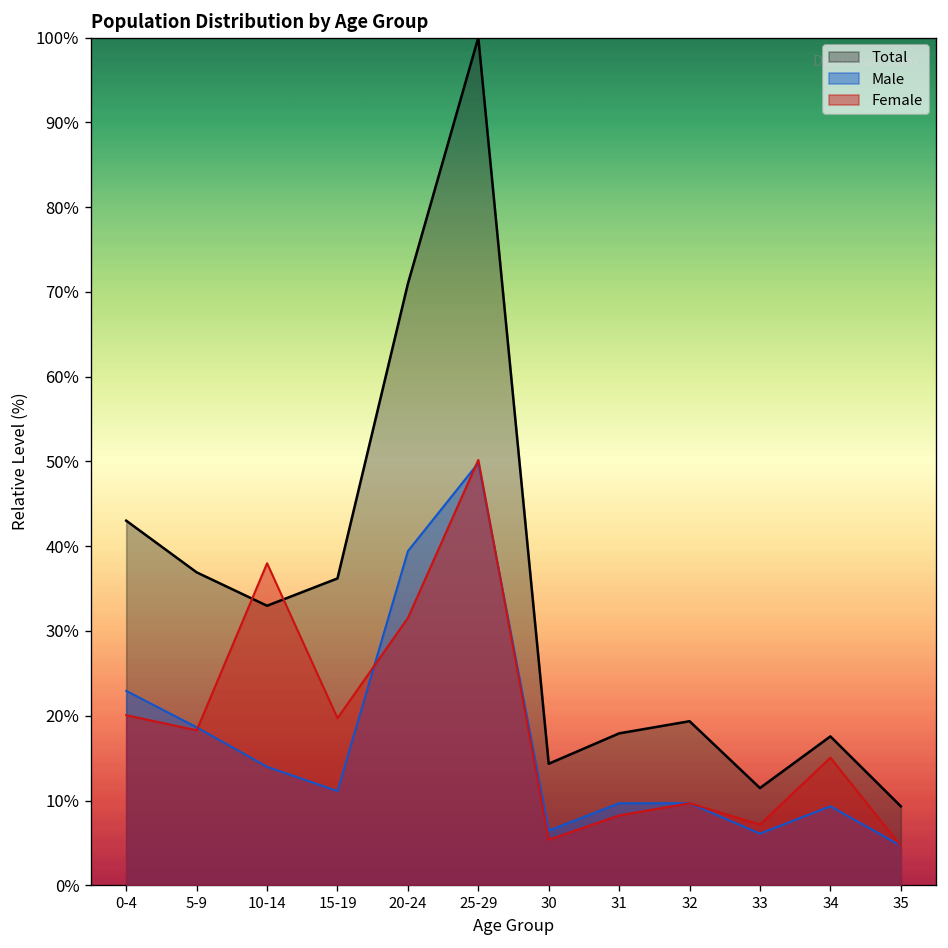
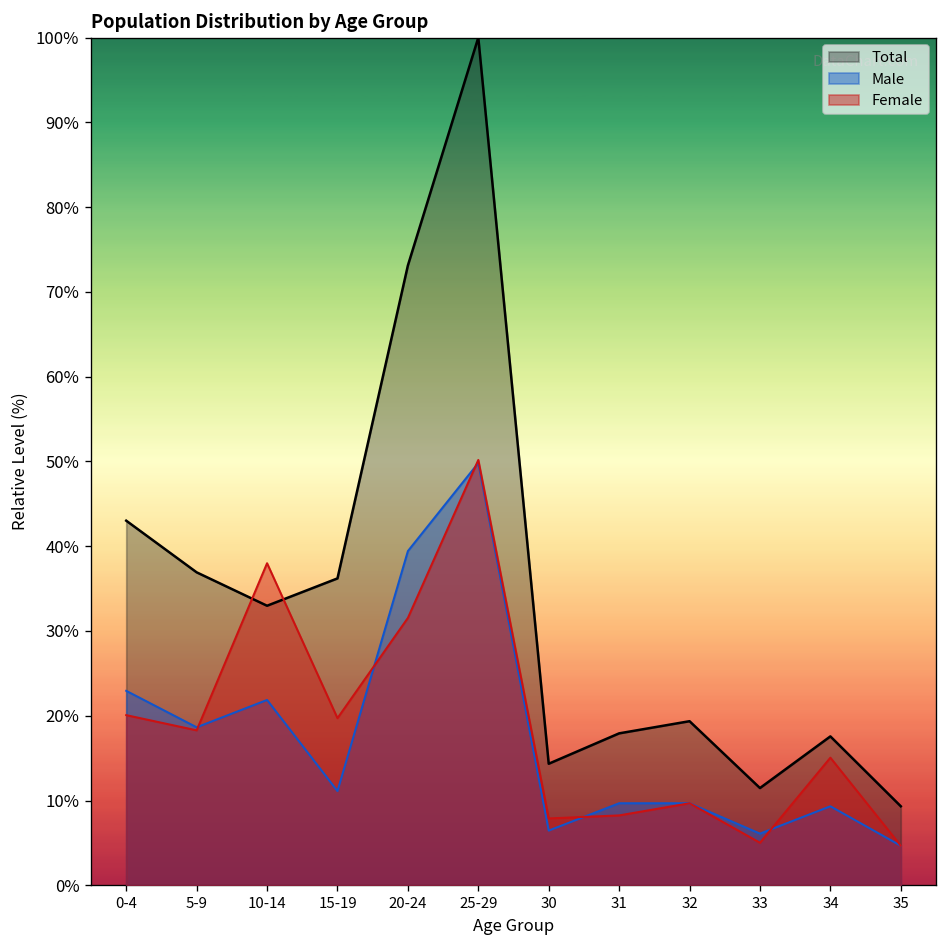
Male, 10-14: 14% -> 22%
Total, 20-24: 71% -> 73%
Female, 30: 5% -> 8%
Female, 33: 7% -> 5%
